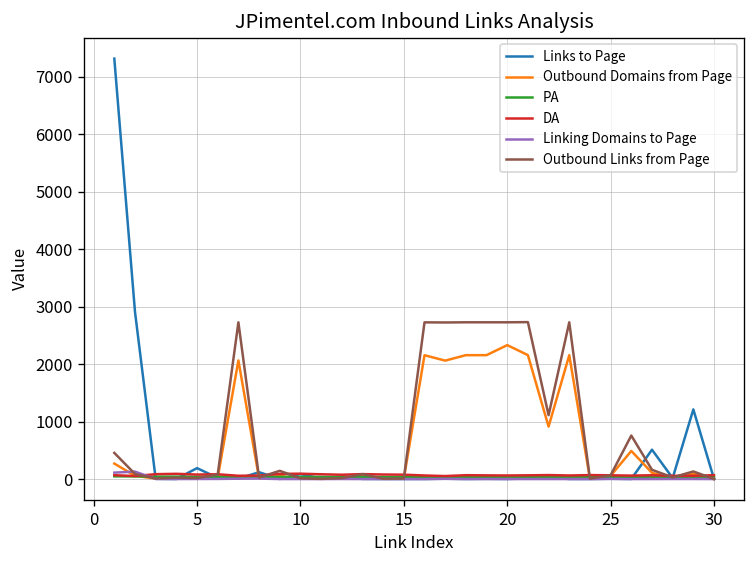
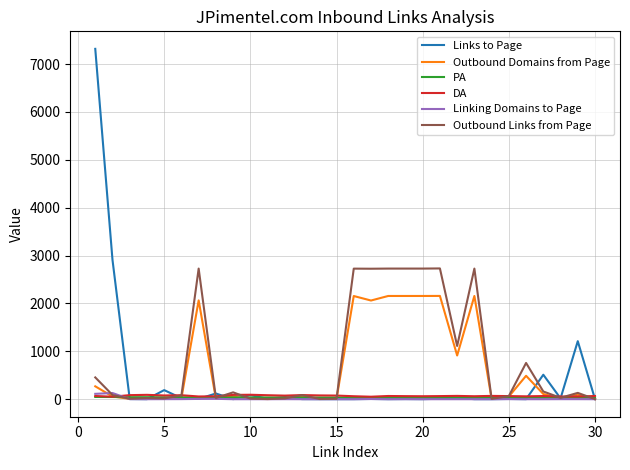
Outbound Domains from Page, 20: 2300 -> 2200
